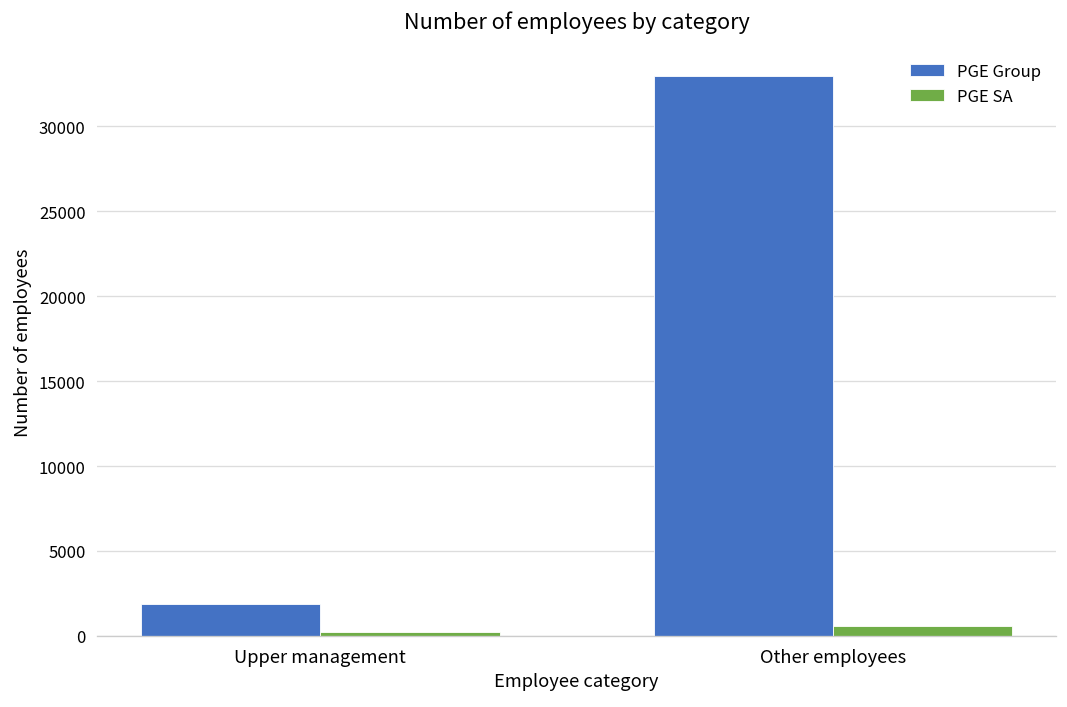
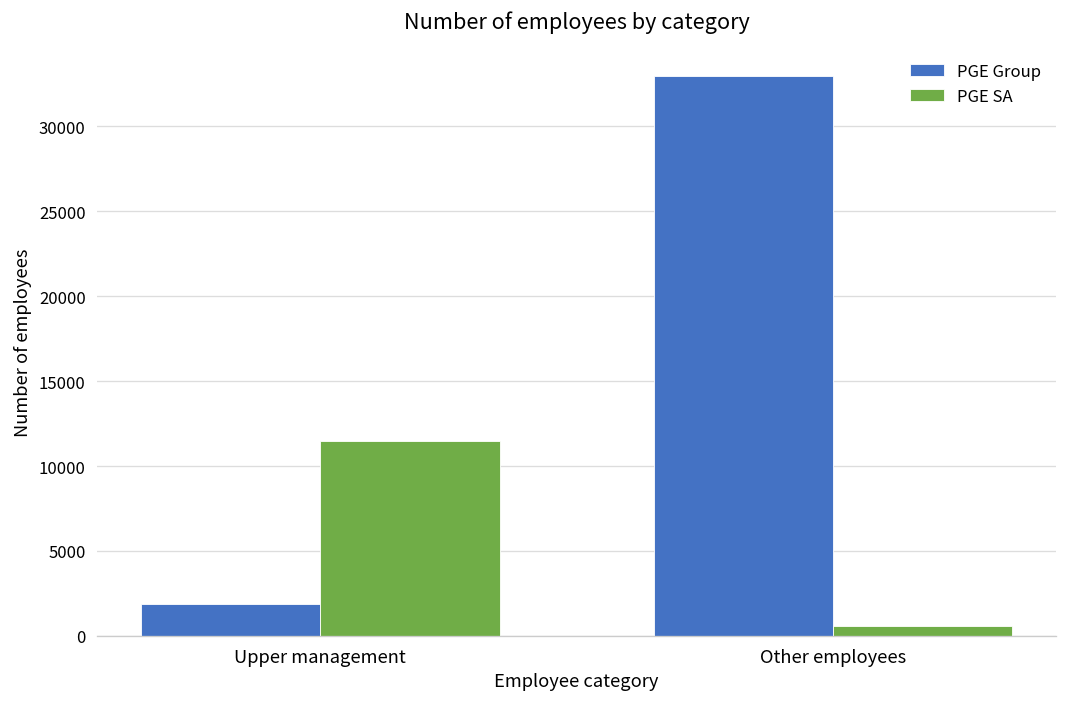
PGE SA, Upper management: 200 -> 11500
